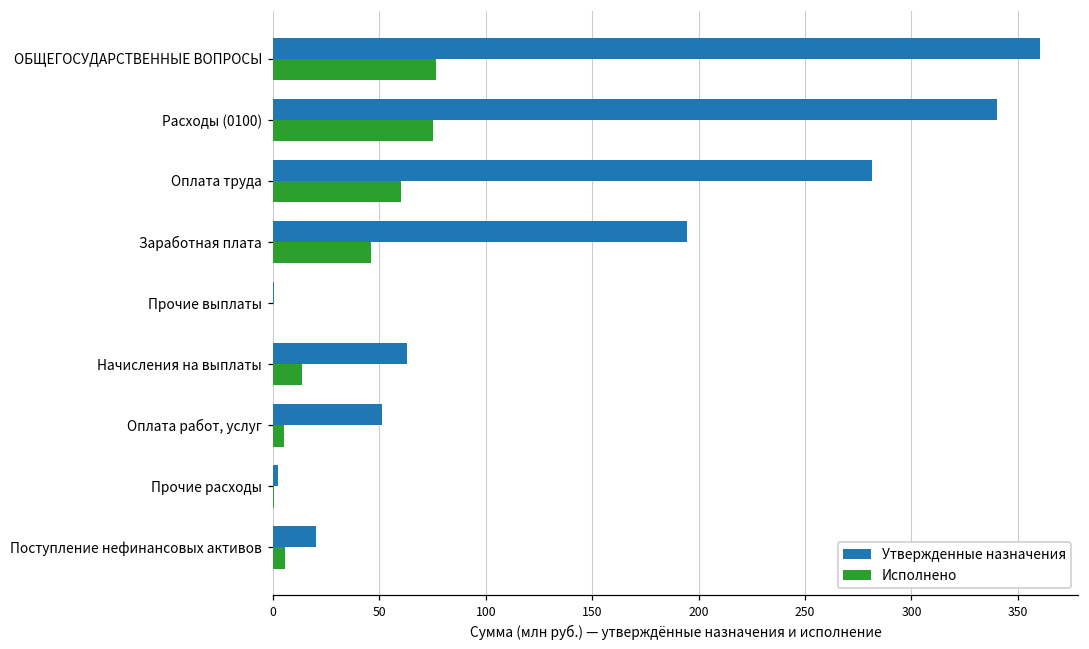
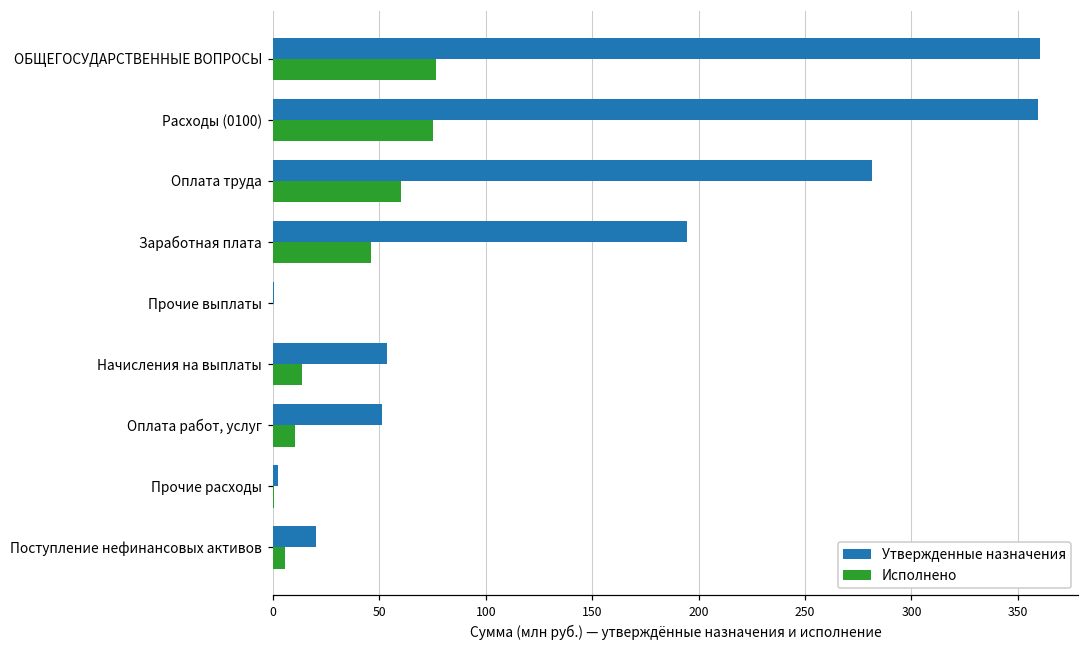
Утвержденные назначения, Расходы (0100): 340 -> 359
Утвержденные назначения, Начисления на выплаты: 63 -> 54
Исполнено, Оплата работ, услуг: 5 -> 10
